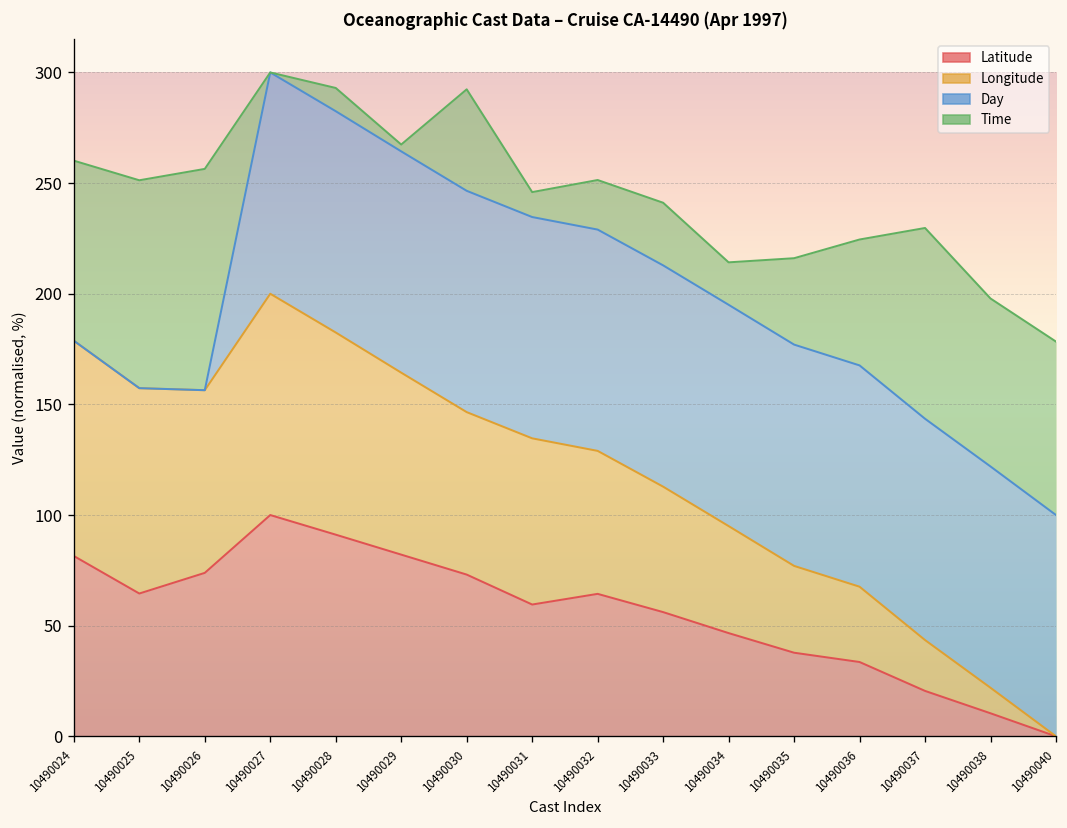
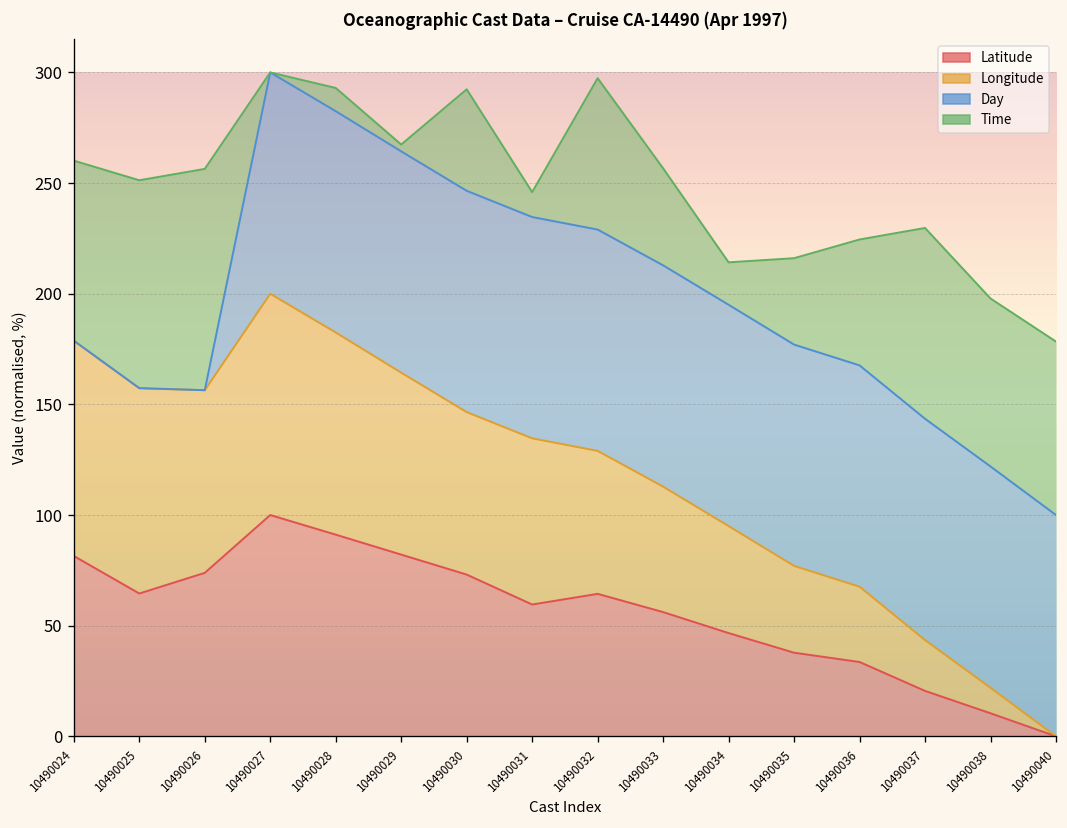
Time, 10490032: 22 -> 68
Time, 10490033: 28 -> 44
